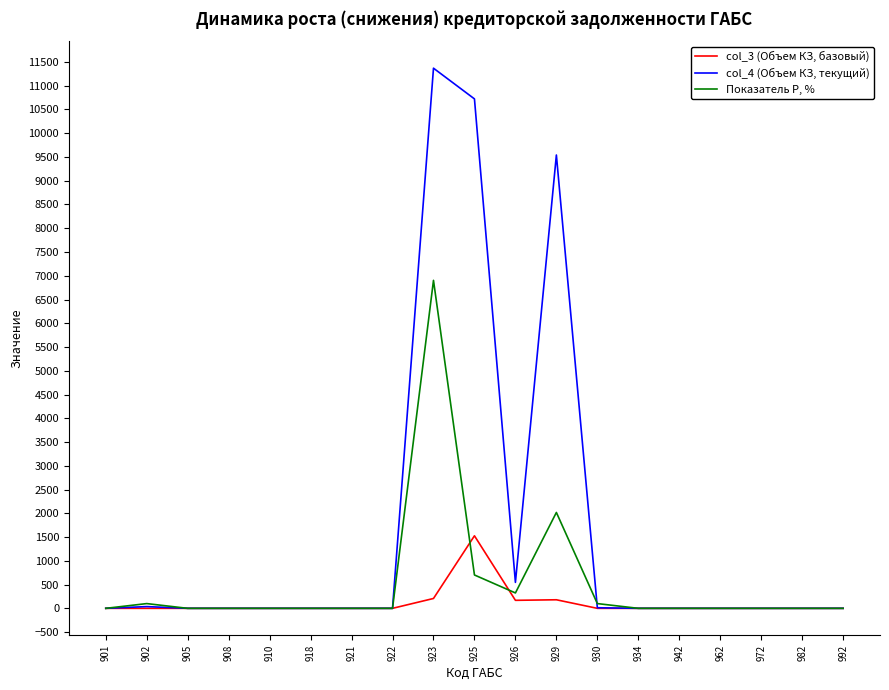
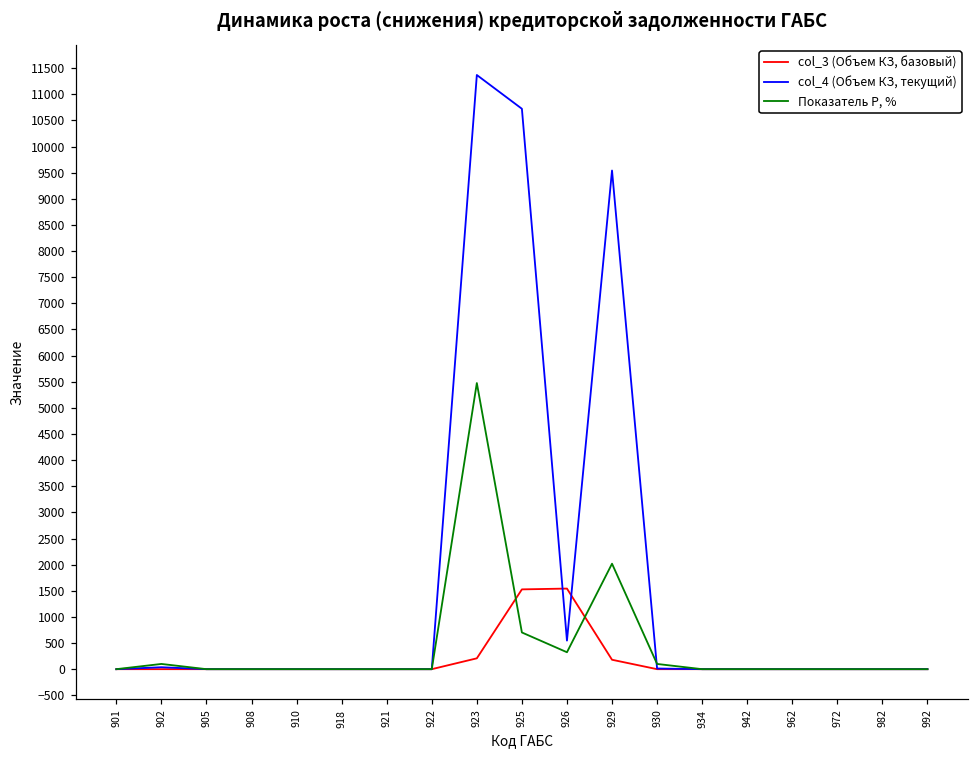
Показатель P, %, 923: 6900 -> 5500
col_3 (Объем КЗ, базовый), 926: 200 -> 1500
